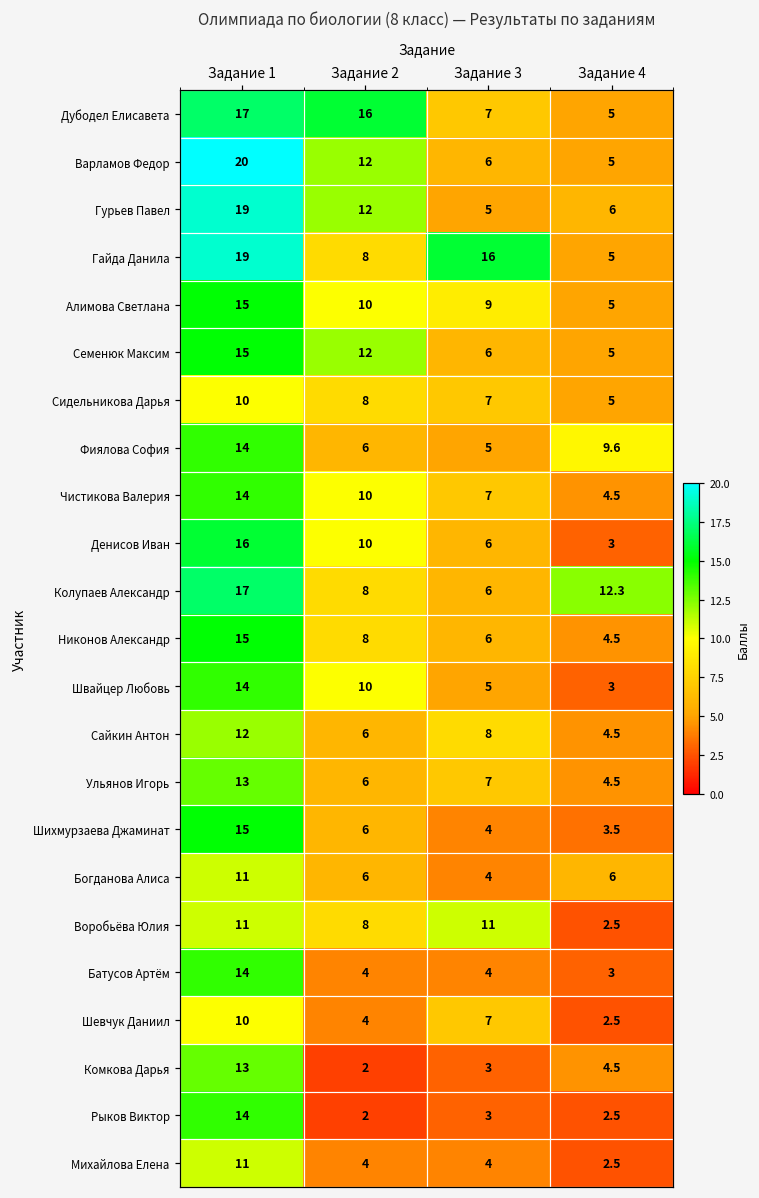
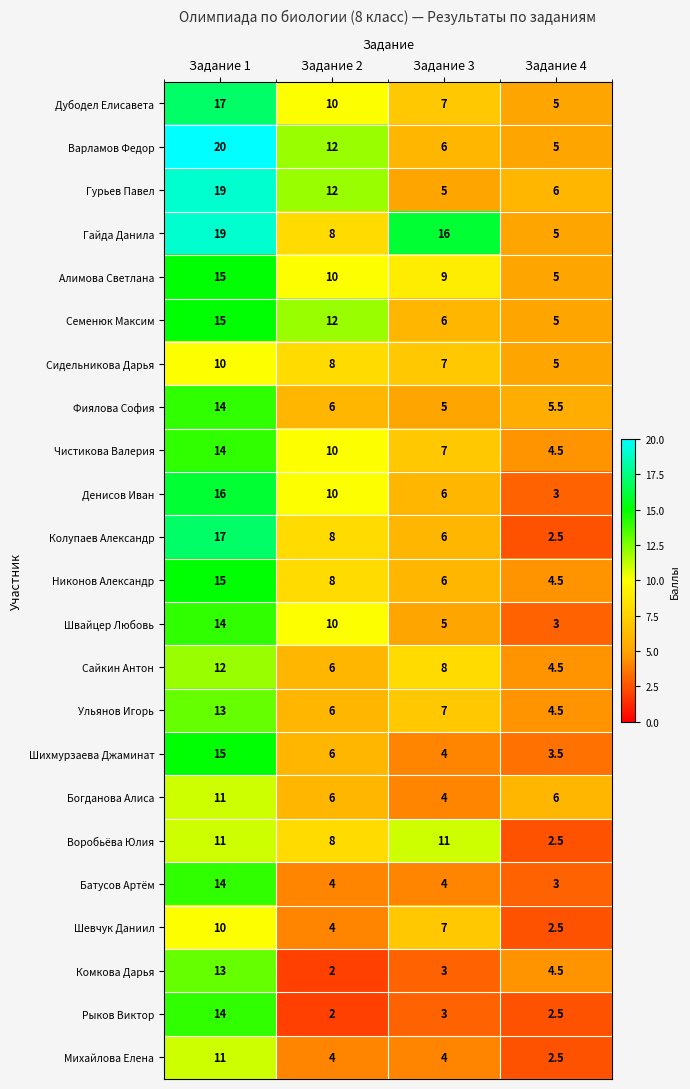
Дубодел Елисавета, Задание 2: 16 -> 10
Фиялова София, Задание 4: 9.6 -> 5.5
Колупаев Александр, Задание 4: 12.3 -> 2.5
